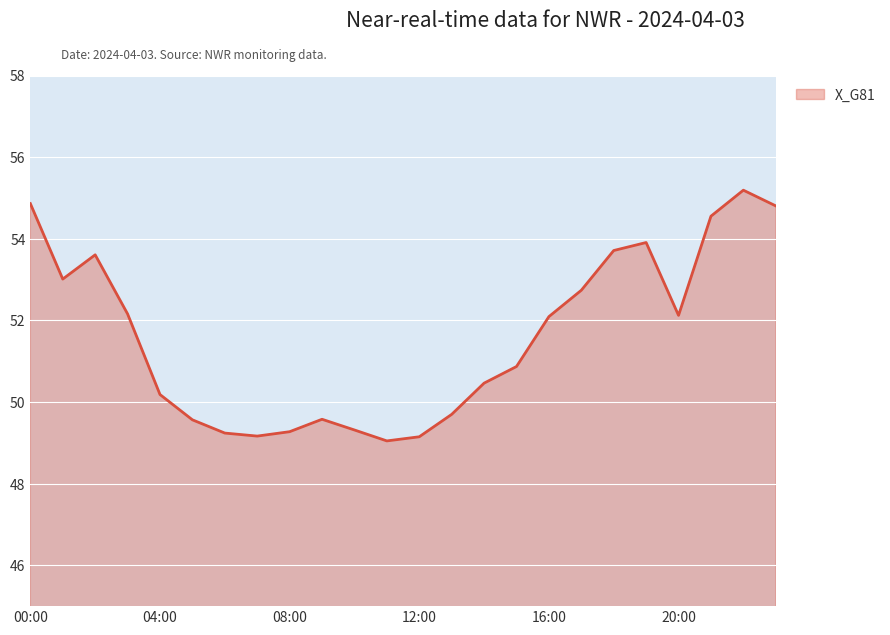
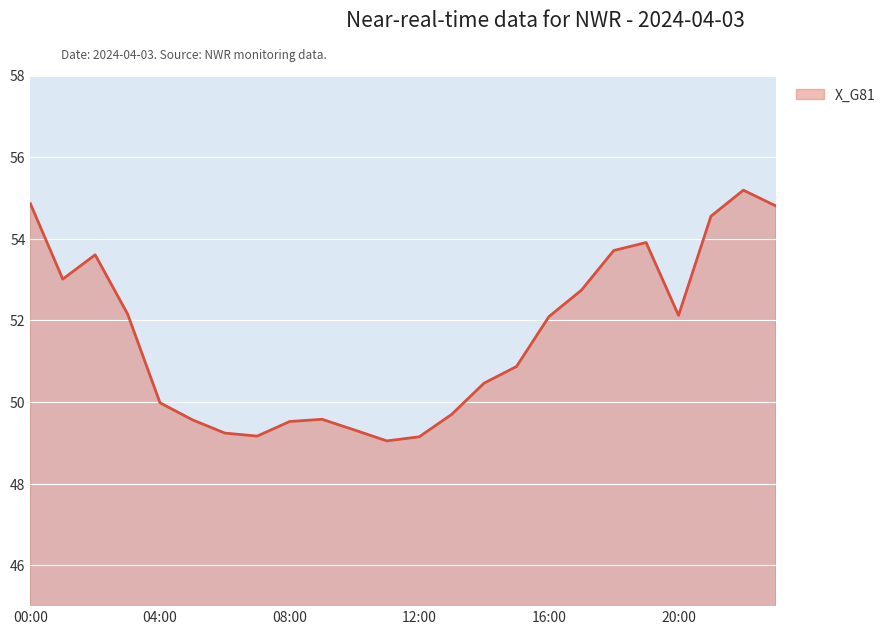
04:00: 50.2 -> 50.0
08:00: 49.3 -> 49.5
